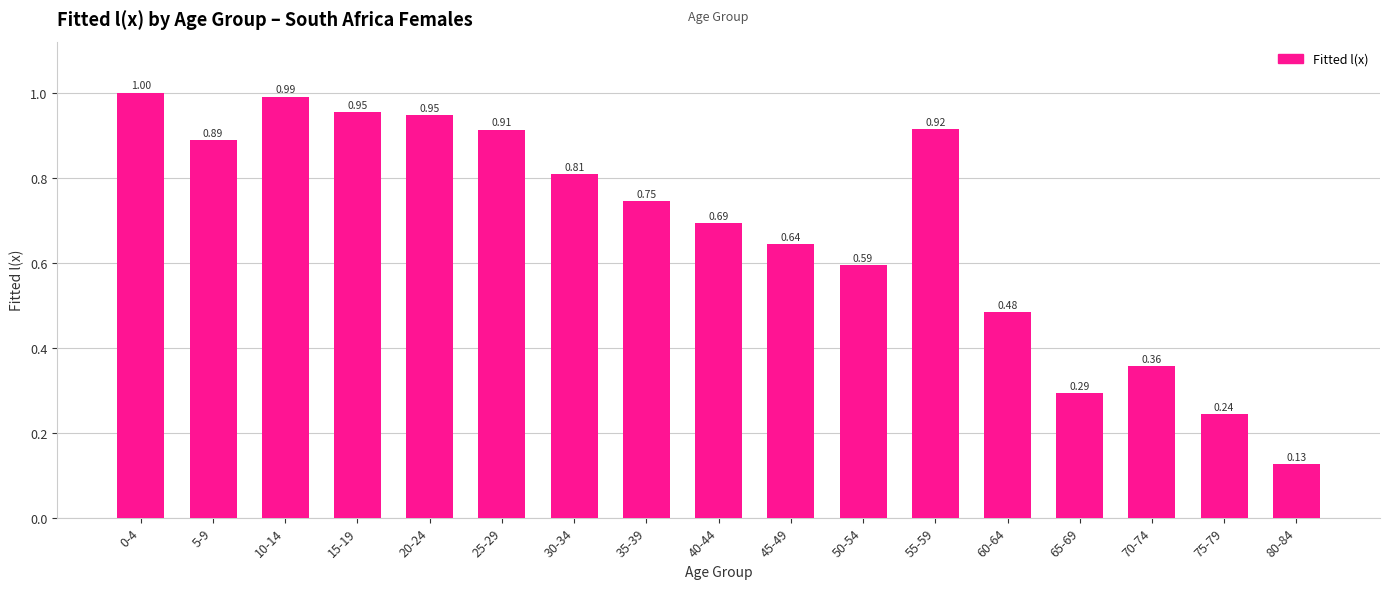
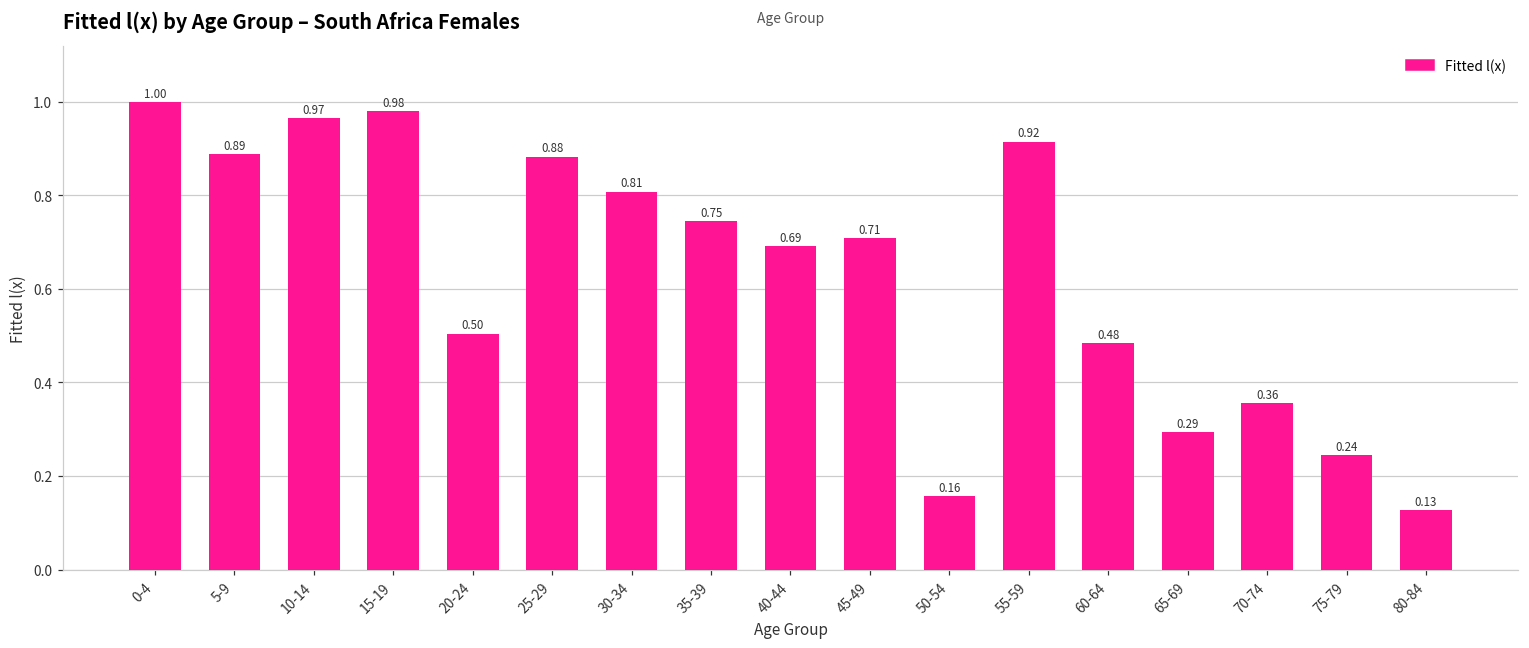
10-14: 0.99 -> 0.97
15-19: 0.95 -> 0.98
20-24: 0.95 -> 0.50
25-29: 0.91 -> 0.88
45-49: 0.64 -> 0.71
50-54: 0.59 -> 0.16
